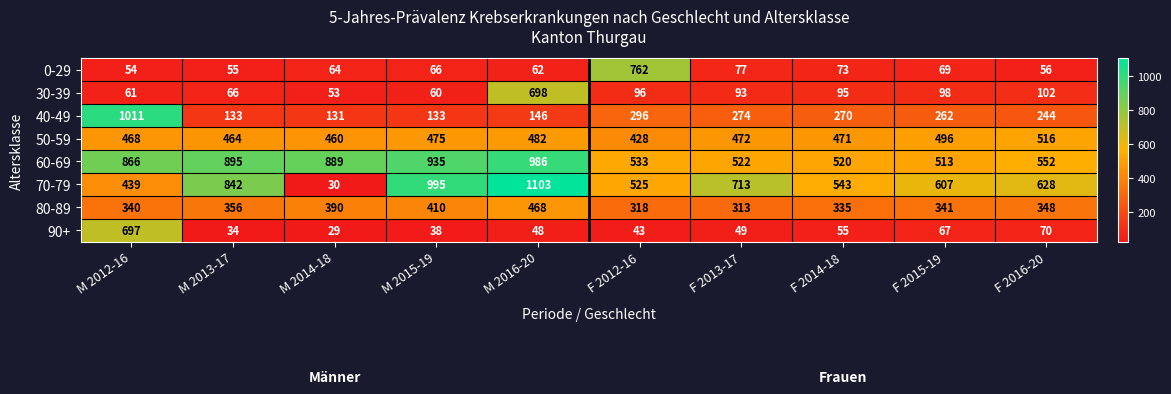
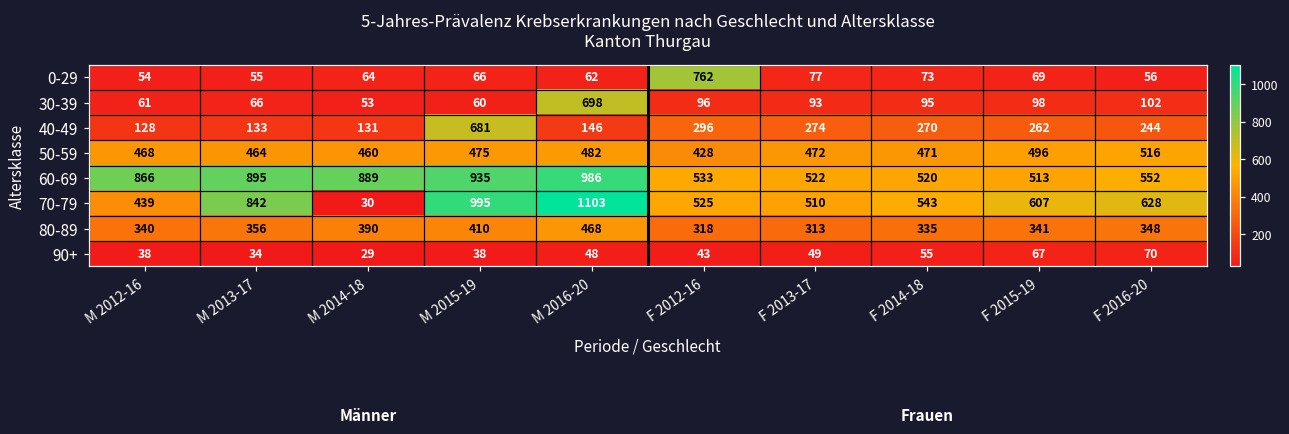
40-49, M 2012-16: 1011 -> 128
40-49, M 2015-19: 133 -> 681
70-79, F 2013-17: 713 -> 510
90+, M 2012-16: 697 -> 38
